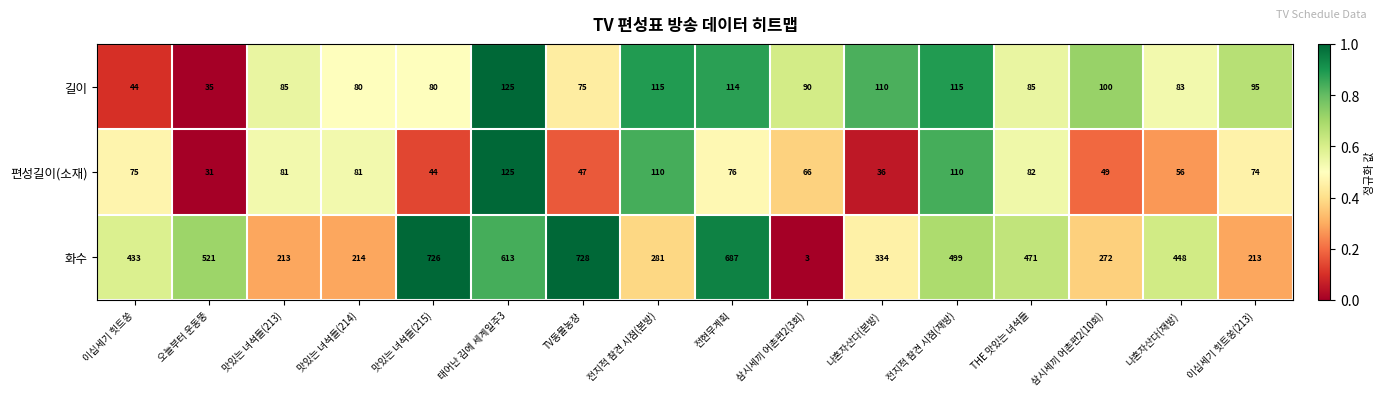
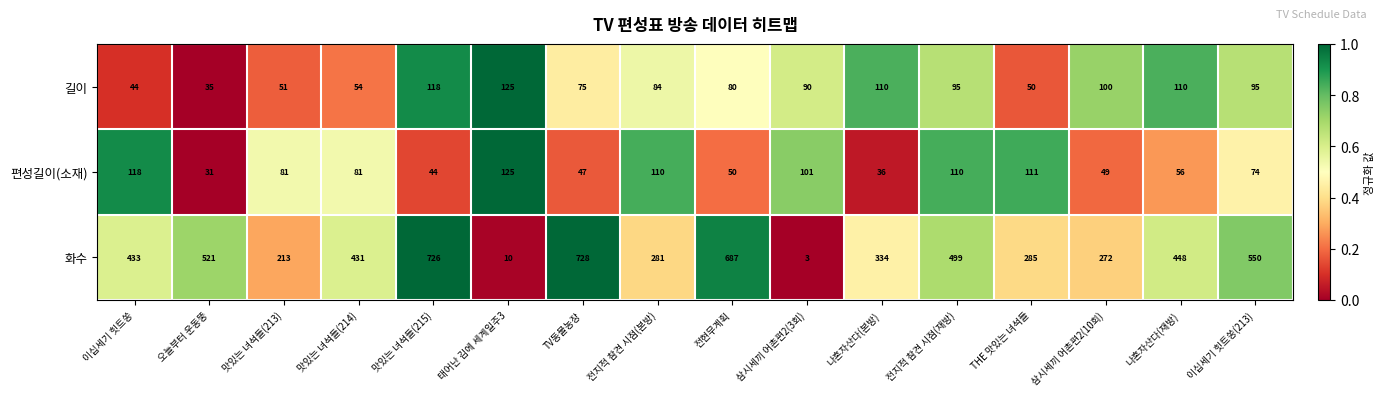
길이, 맛있는 녀석들(213): 85 -> 51
길이, 맛있는 녀석들(214): 80 -> 54
길이, 맛있는 녀석들(215): 80 -> 118
길이, 전지적 참견 시점(본방): 115 -> 84
길이, 전현무계획: 114 -> 80
길이, 전지적 참견 시점(재방): 115 -> 95
길이, THE 맛있는 녀석들: 85 -> 50
길이, 나혼자산다(재방): 83 -> 110
편성길이(소재), 이십세기 힛트쏭: 75 -> 118
편성길이(소재), 전현무계획: 76 -> 50
편성길이(소재), 삼시세끼 어촌편2(3회): 66 -> 101
편성길이(소재), THE 맛있는 녀석들: 82 -> 111
화수, 맛있는 녀석들(214): 214 -> 431
화수, 태어난 김에 세계일주3: 613 -> 10
화수, THE 맛있는 녀석들: 471 -> 285
화수, 이십세기 힛트쏭(213): 213 -> 550
